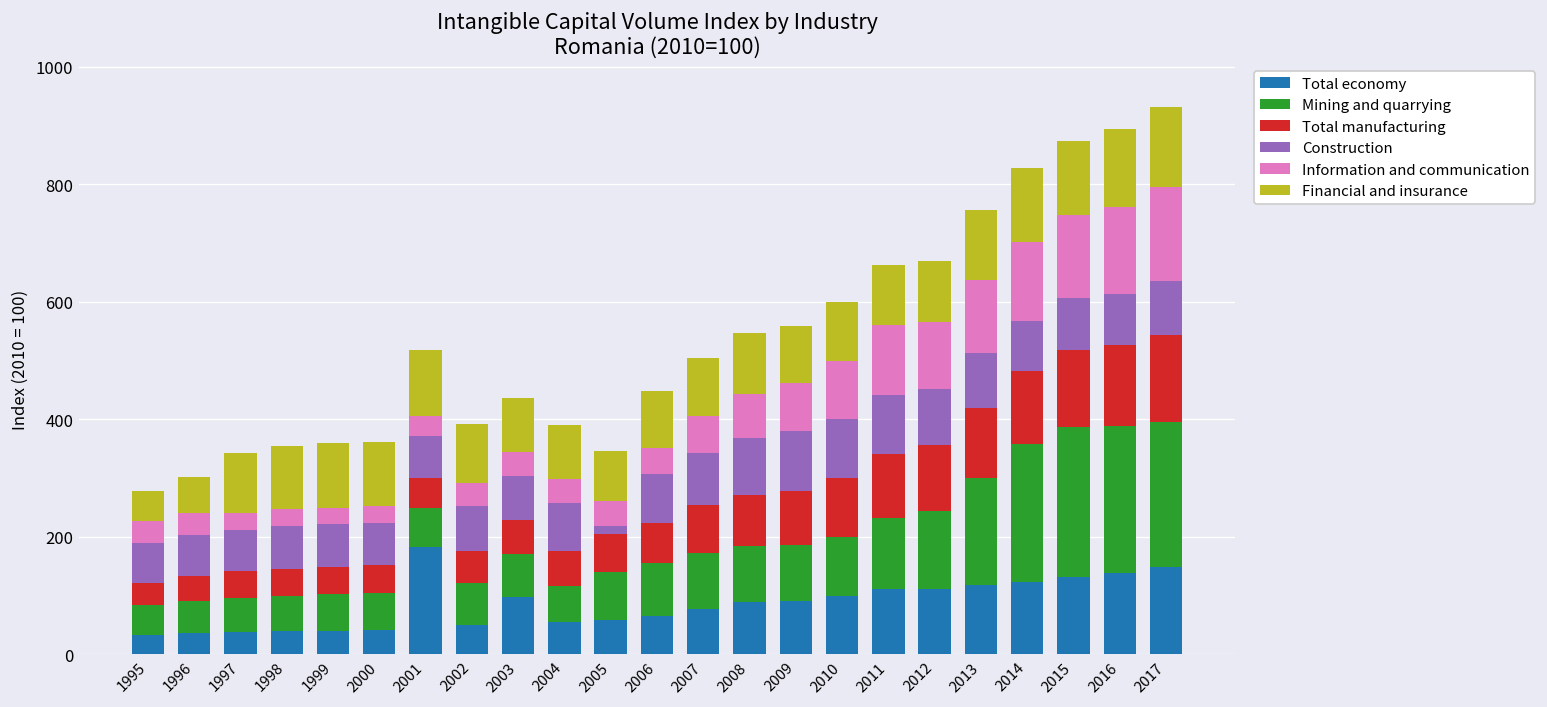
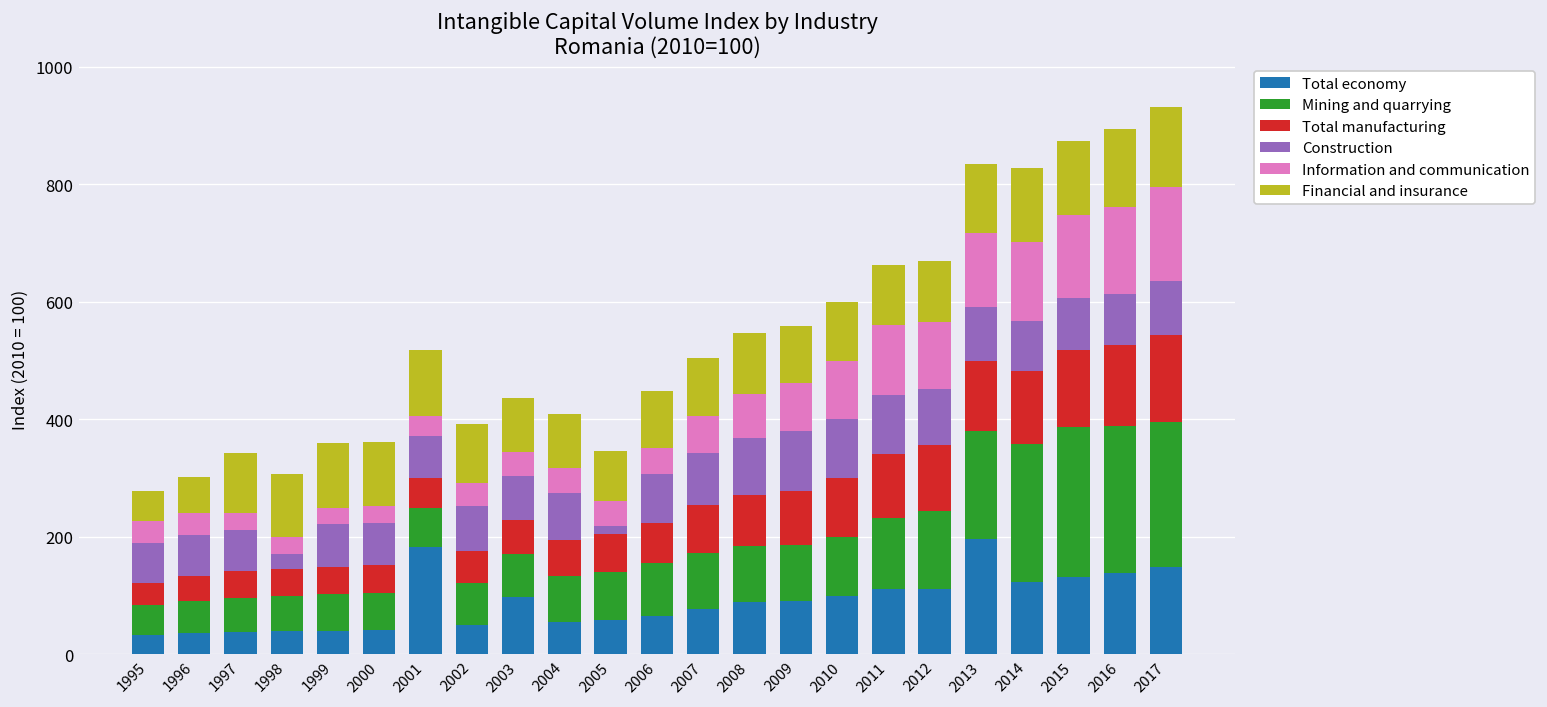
Construction, 1998: 70 -> 20
Mining and quarrying, 2004: 60 -> 80
Total economy, 2013: 120 -> 200
